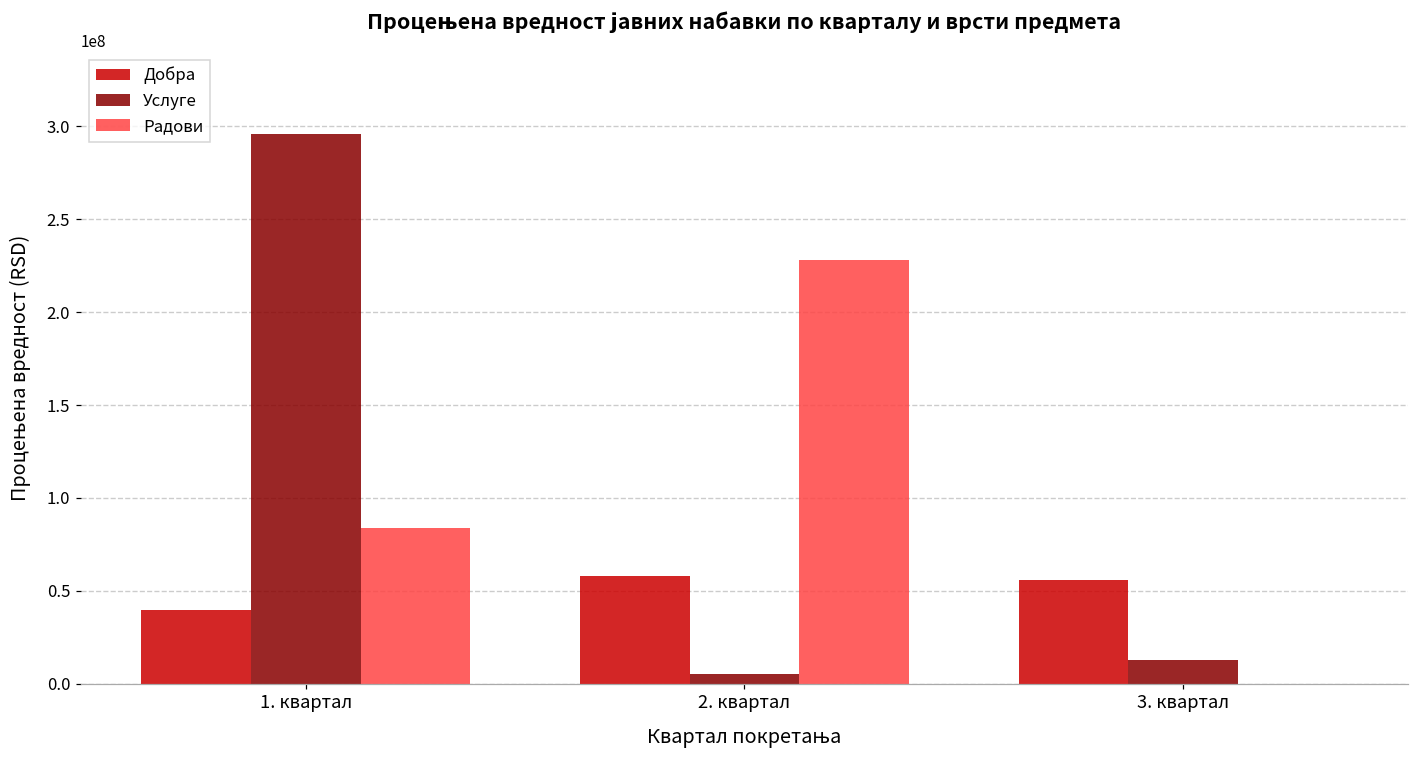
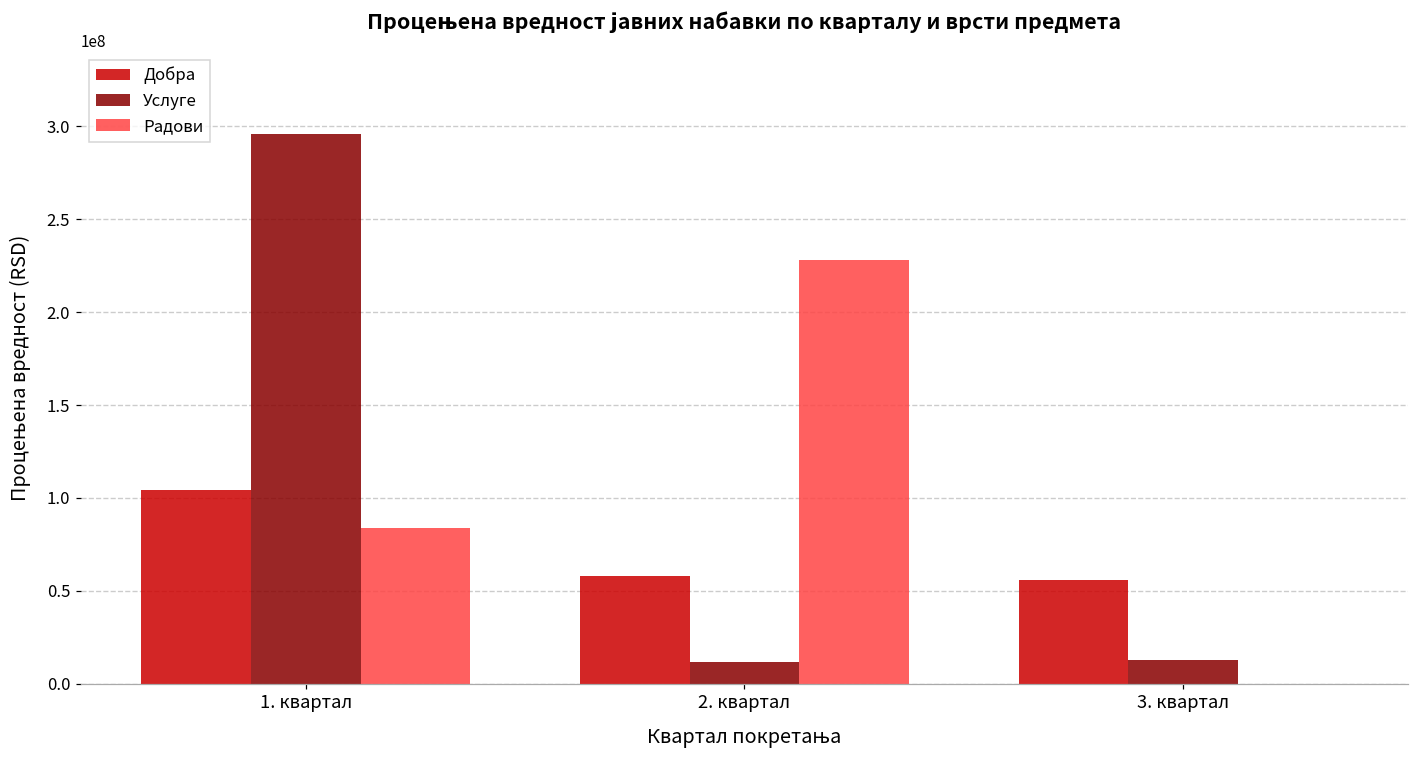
Добра, 1. квартал: 40000000 -> 104000000
Услуге, 2. квартал: 5000000 -> 12000000
